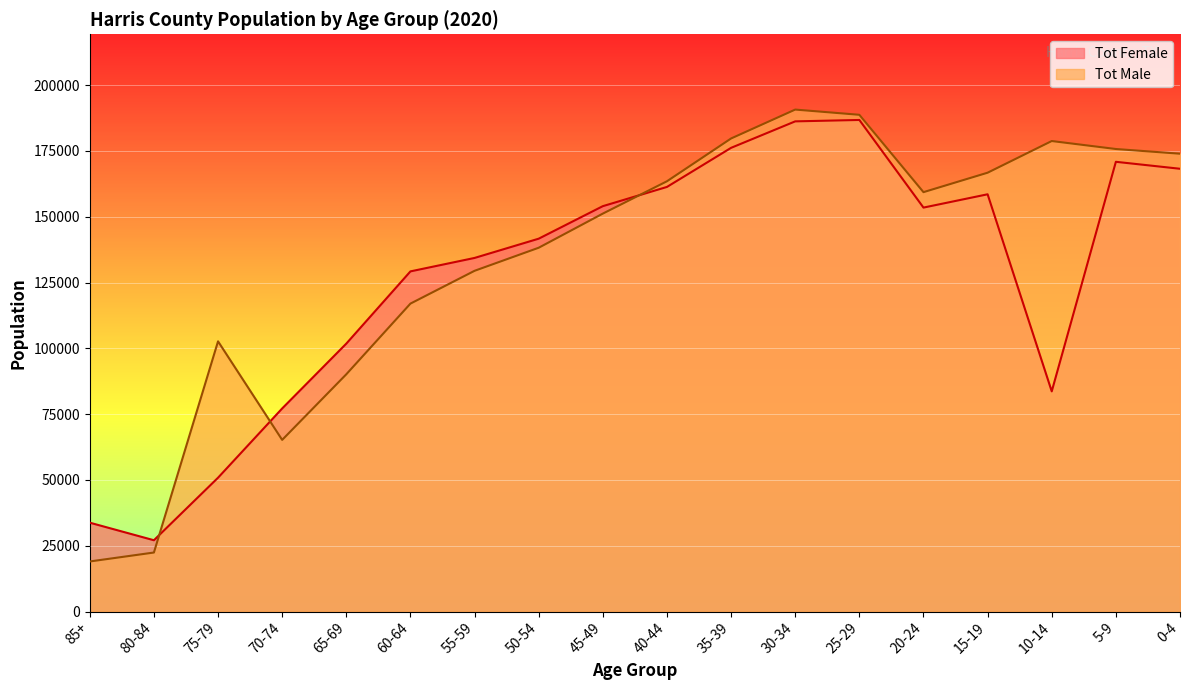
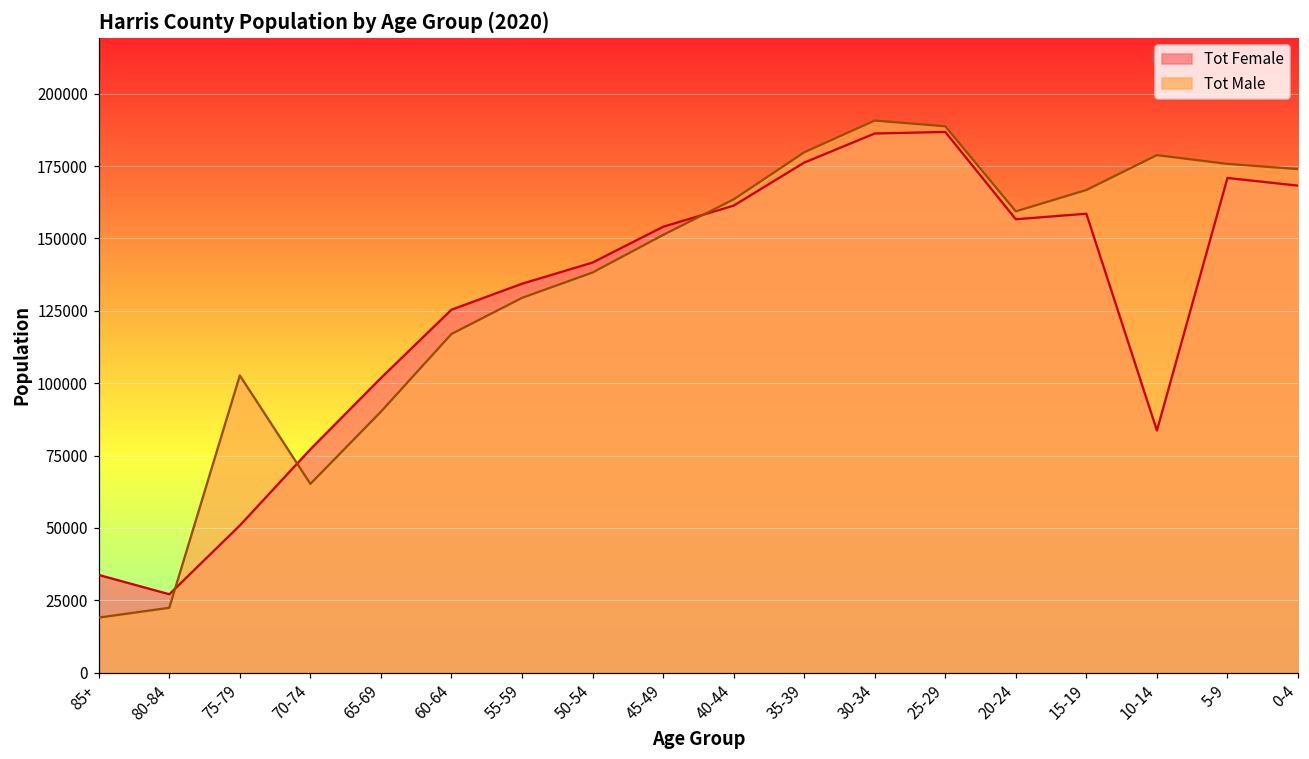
Tot Female, 60-64: 129000 -> 125000
Tot Female, 20-24: 153000 -> 157000
